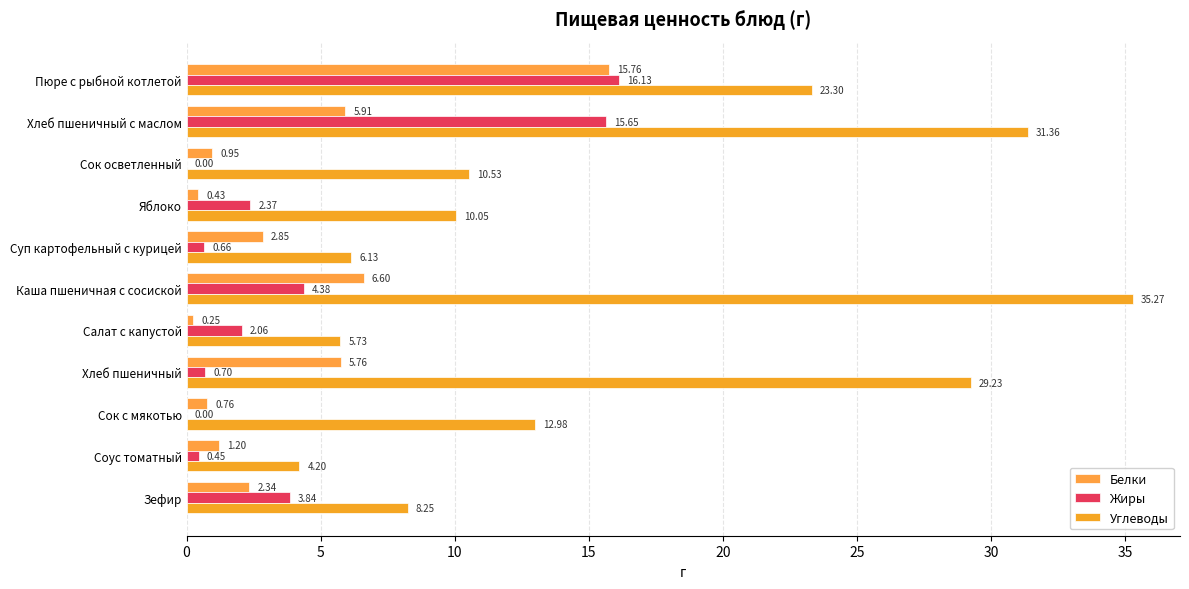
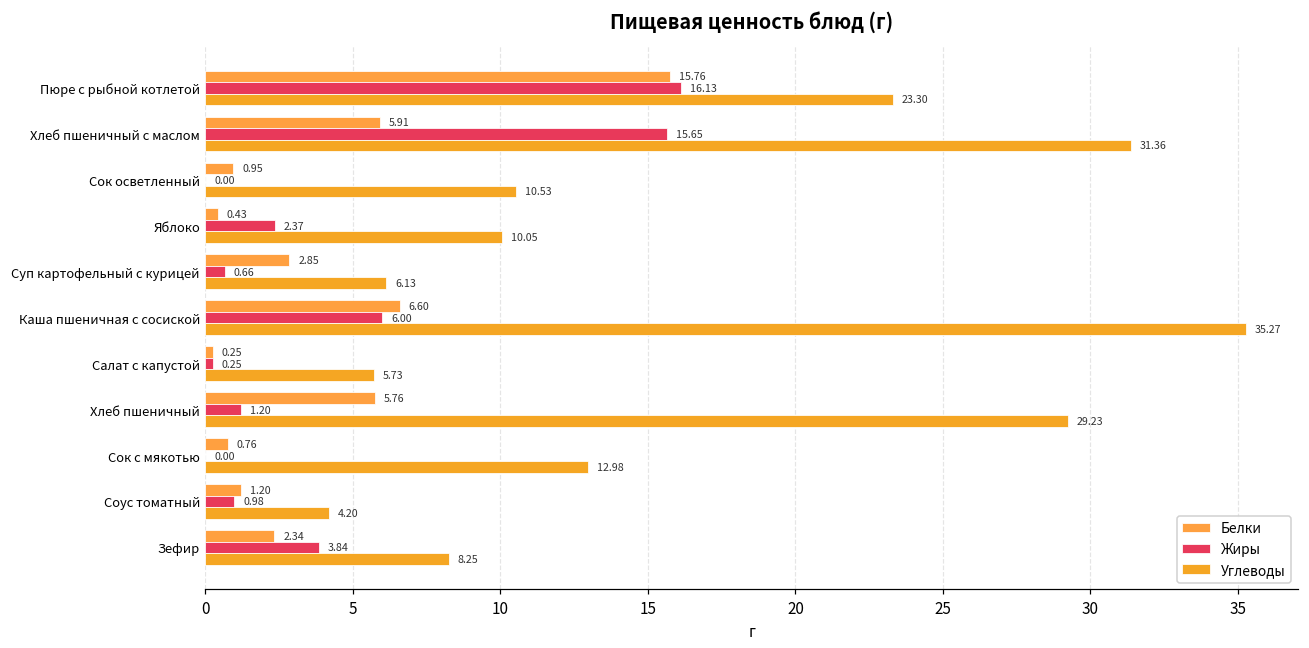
Жиры, Каша пшеничная с сосиской: 4.38 -> 6.00
Жиры, Салат с капустой: 2.06 -> 0.25
Жиры, Хлеб пшеничный: 0.70 -> 1.20
Жиры, Соус томатный: 0.45 -> 0.98
